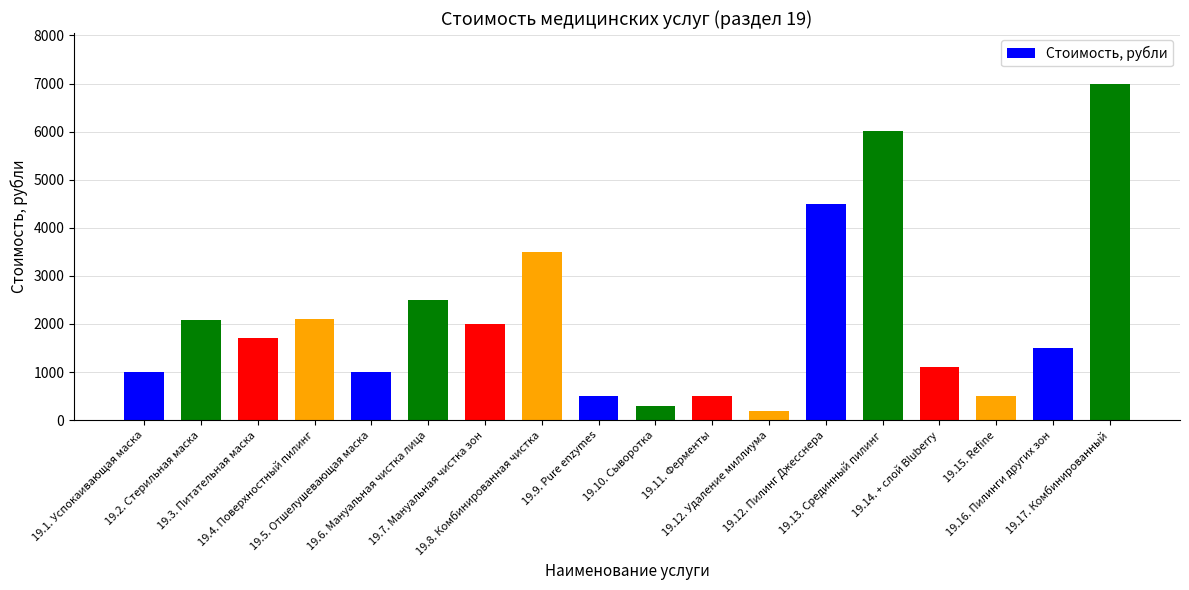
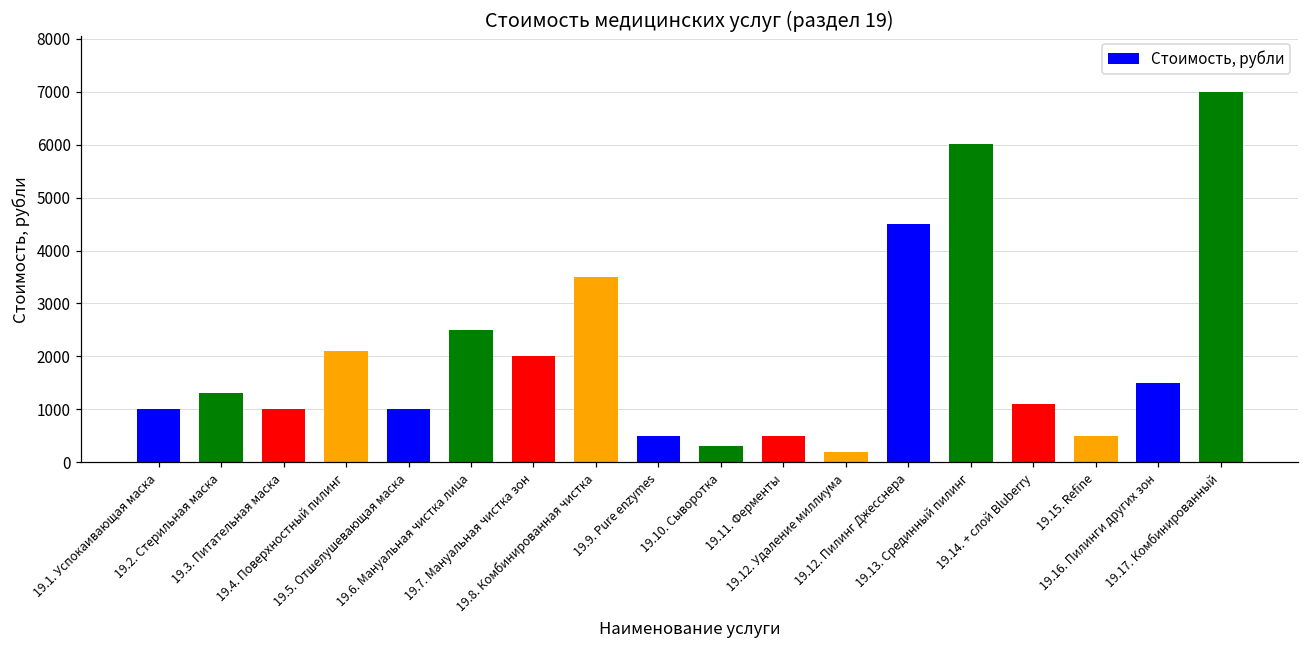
19.2. Стерильная маска: 2100 -> 1300
19.3. Питательная маска: 1700 -> 1000
